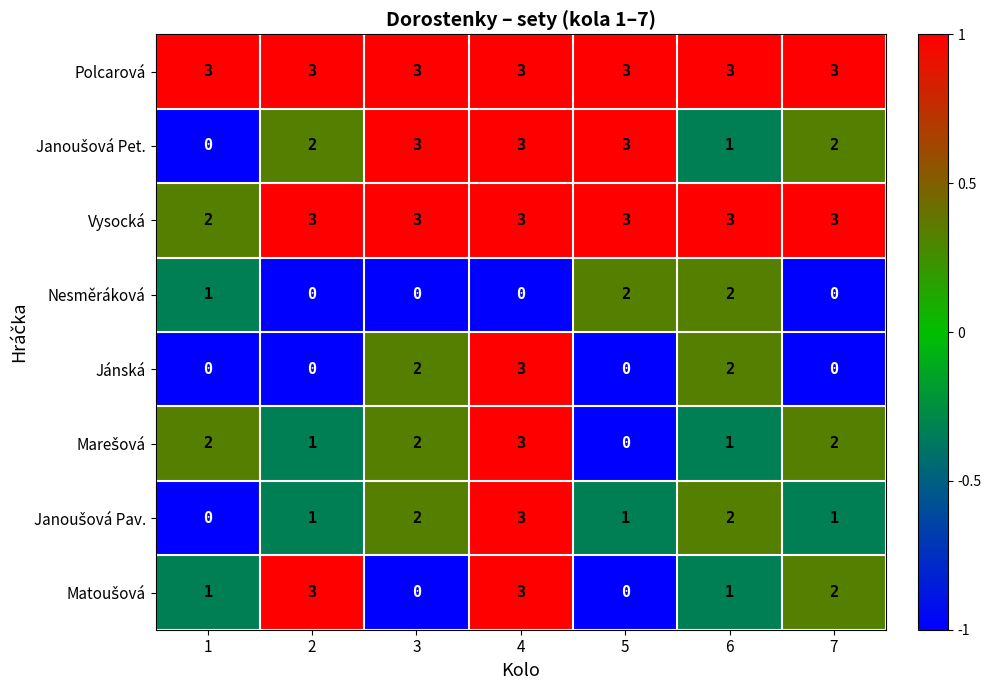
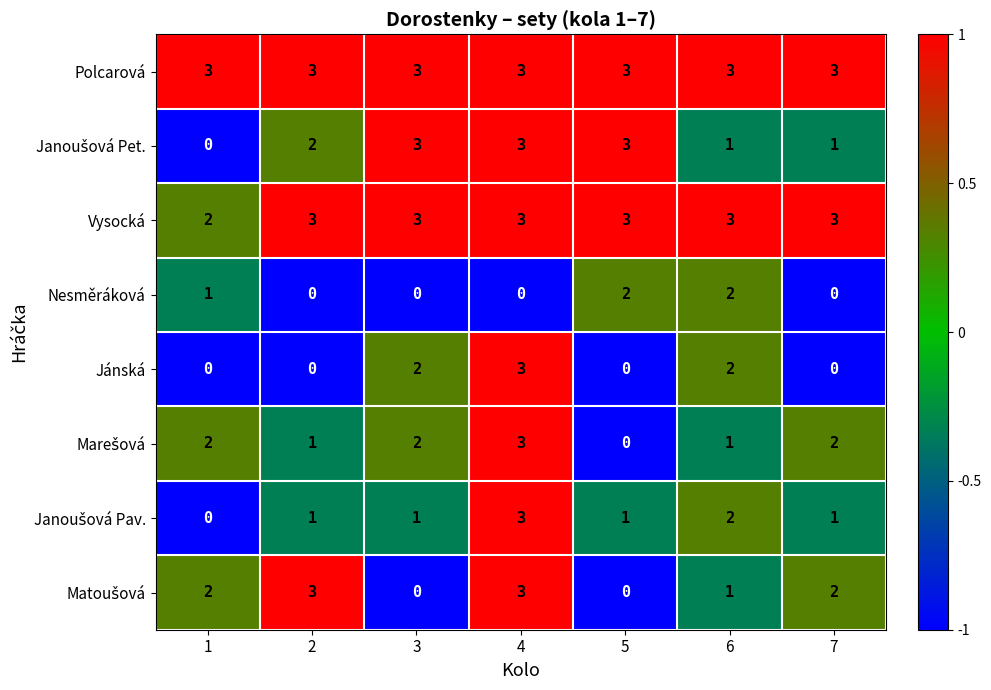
Janoušová Pet., 7: 2 -> 1
Janoušová Pav., 3: 2 -> 1
Matoušová, 1: 1 -> 2
